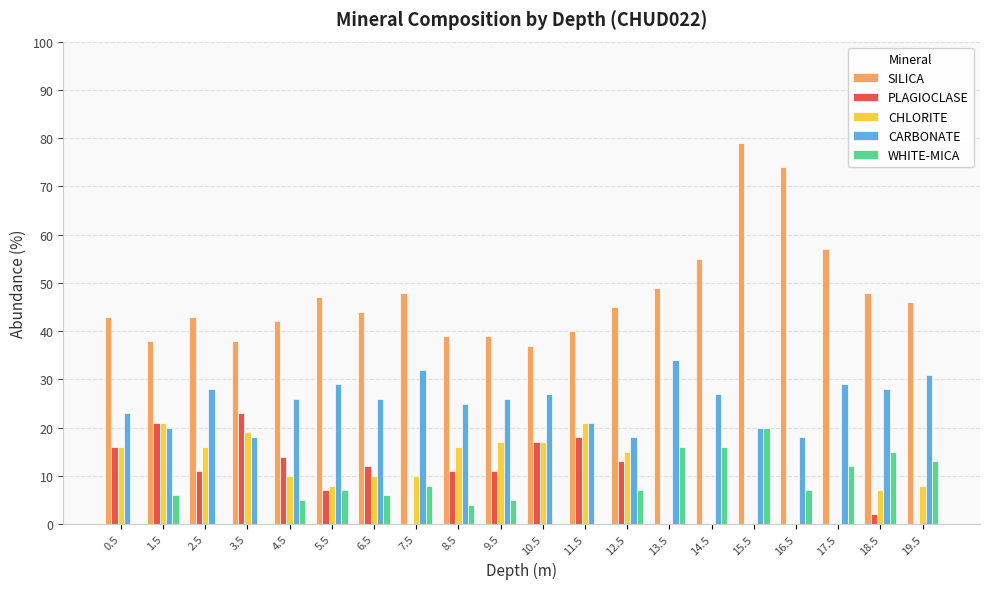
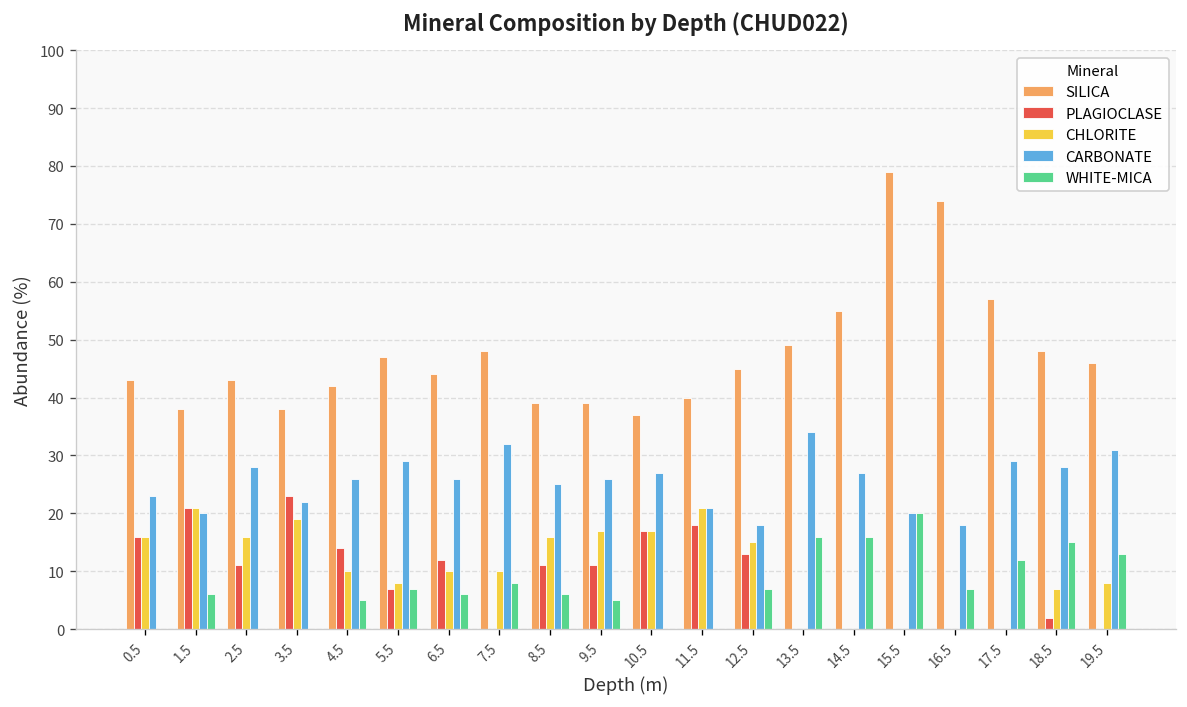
CARBONATE, 3.5: 18 -> 22
WHITE-MICA, 8.5: 4 -> 6
